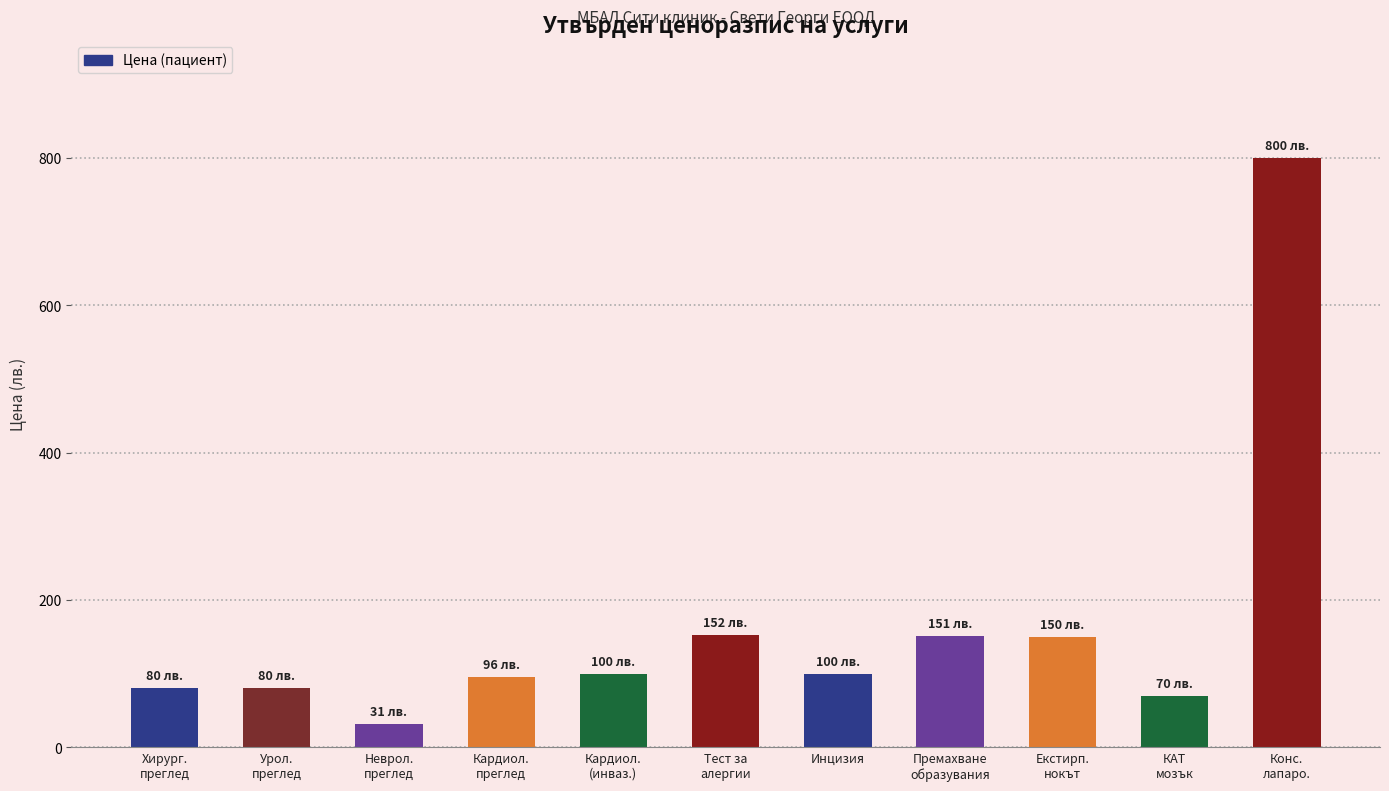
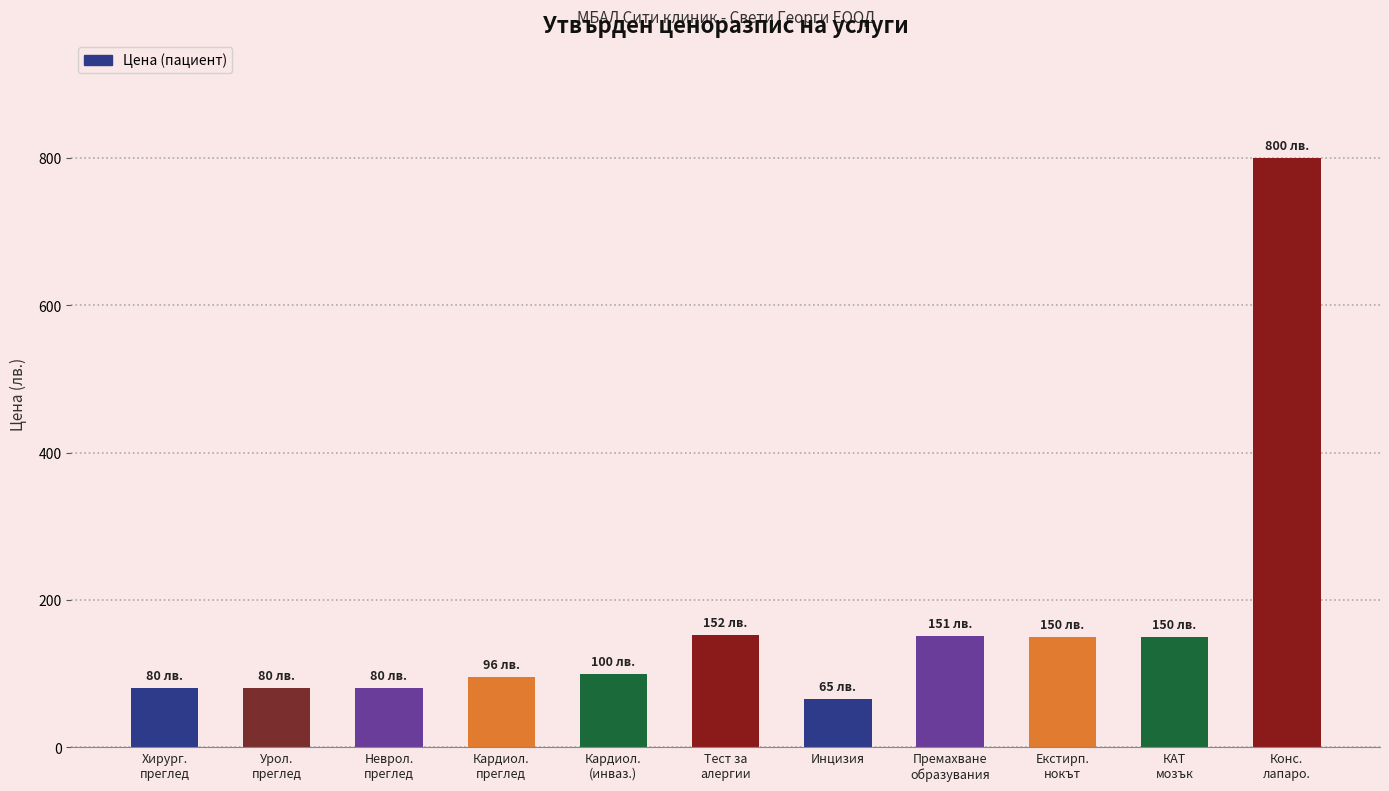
Неврол. преглед: 31 -> 80
Инцизия: 100 -> 65
КАТ мозък: 70 -> 150
